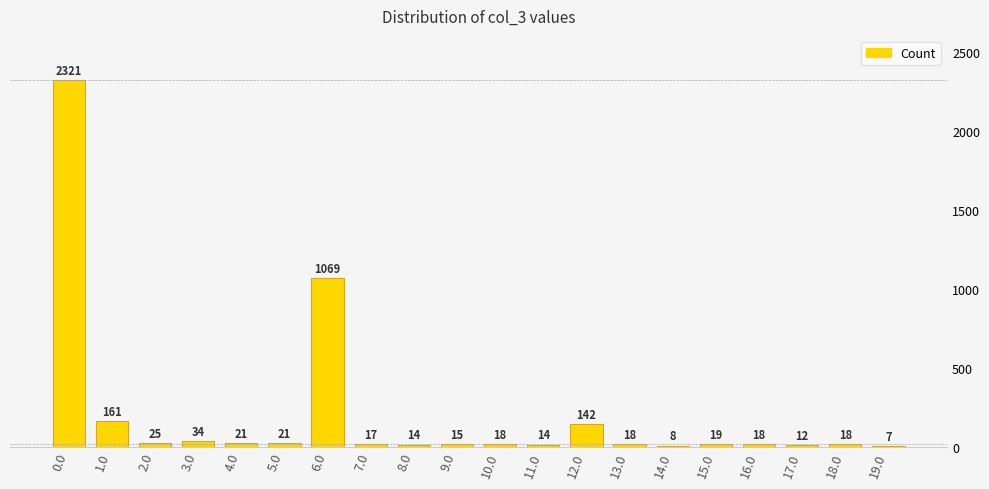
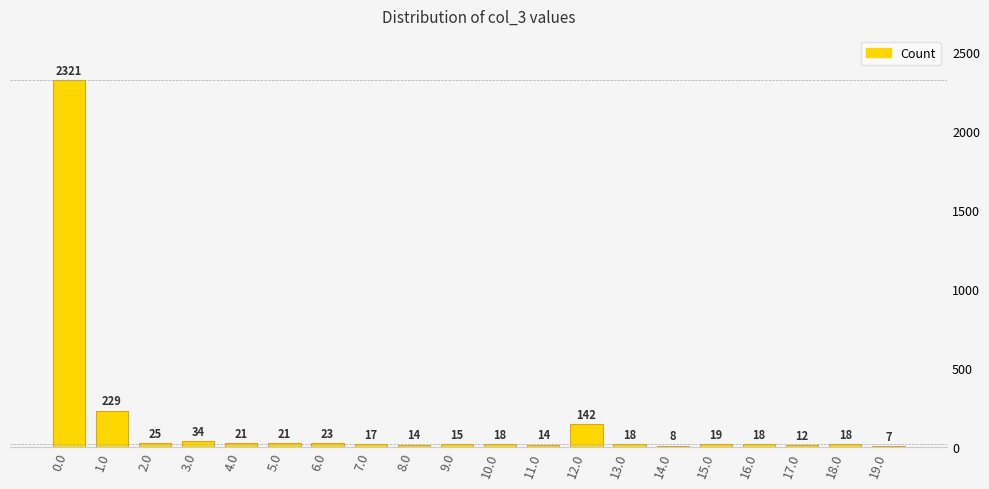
1.0: 161 -> 229
6.0: 1069 -> 23
